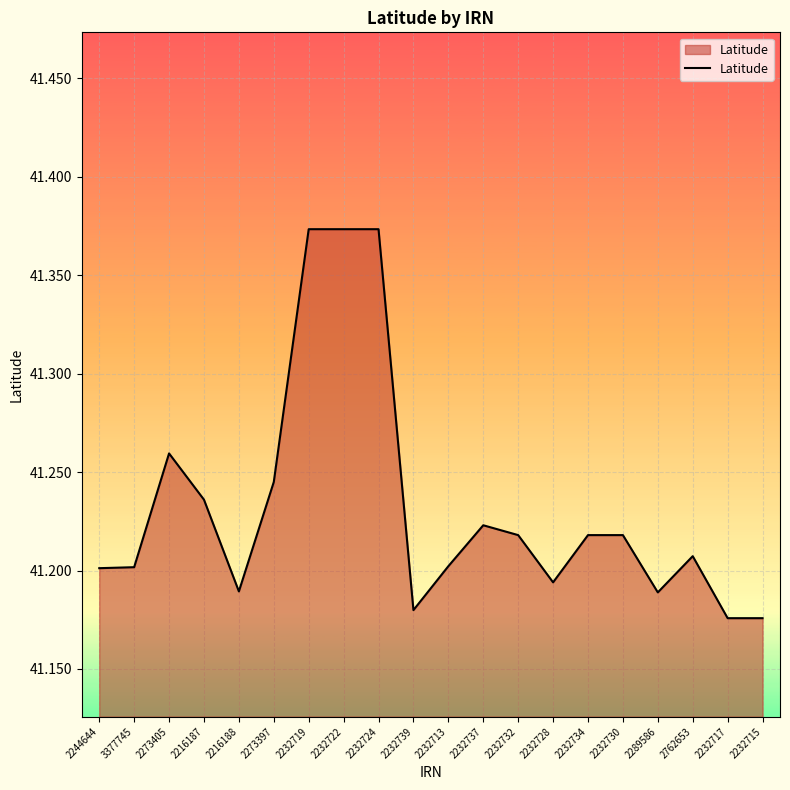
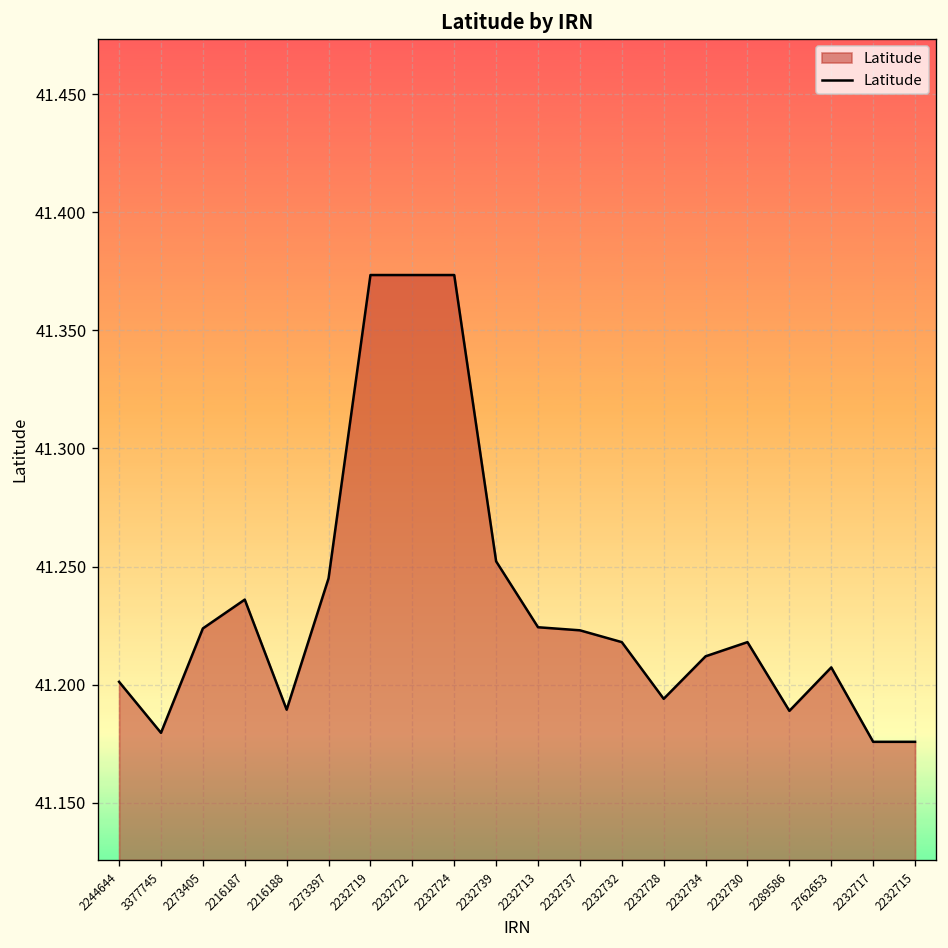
3377745: 41.202 -> 41.180
2273405: 41.260 -> 41.224
2232739: 41.180 -> 41.252
2232713: 41.202 -> 41.224
2232734: 41.218 -> 41.212
